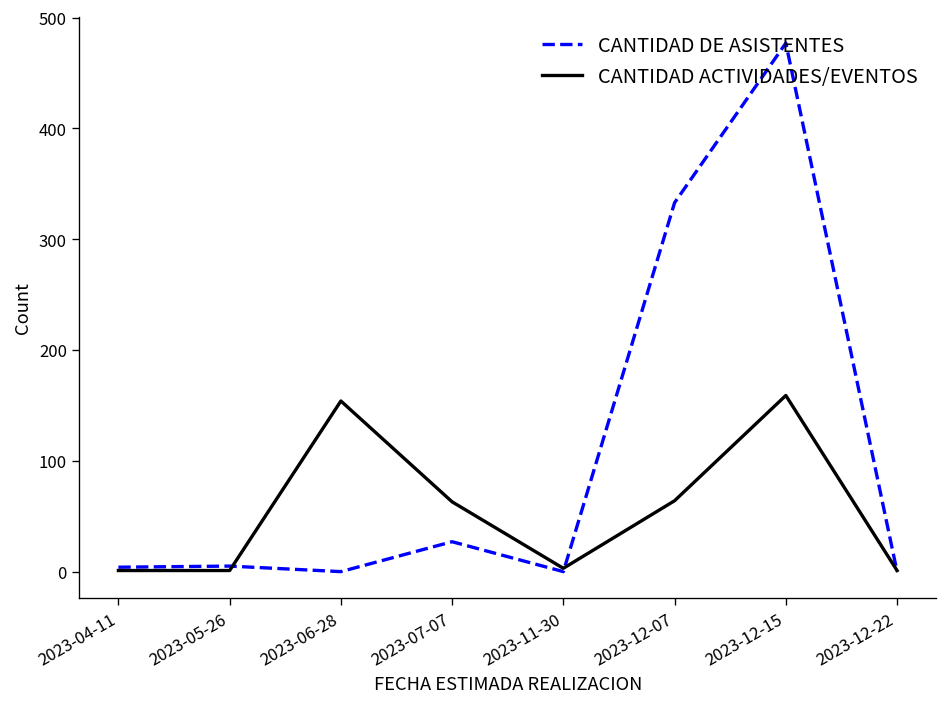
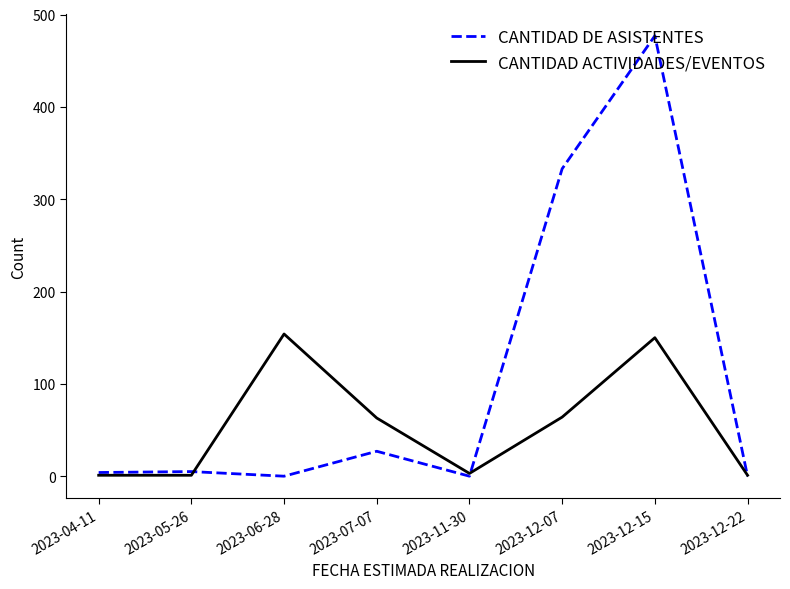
CANTIDAD ACTIVIDADES/EVENTOS, 2023-12-15: 160 -> 150
